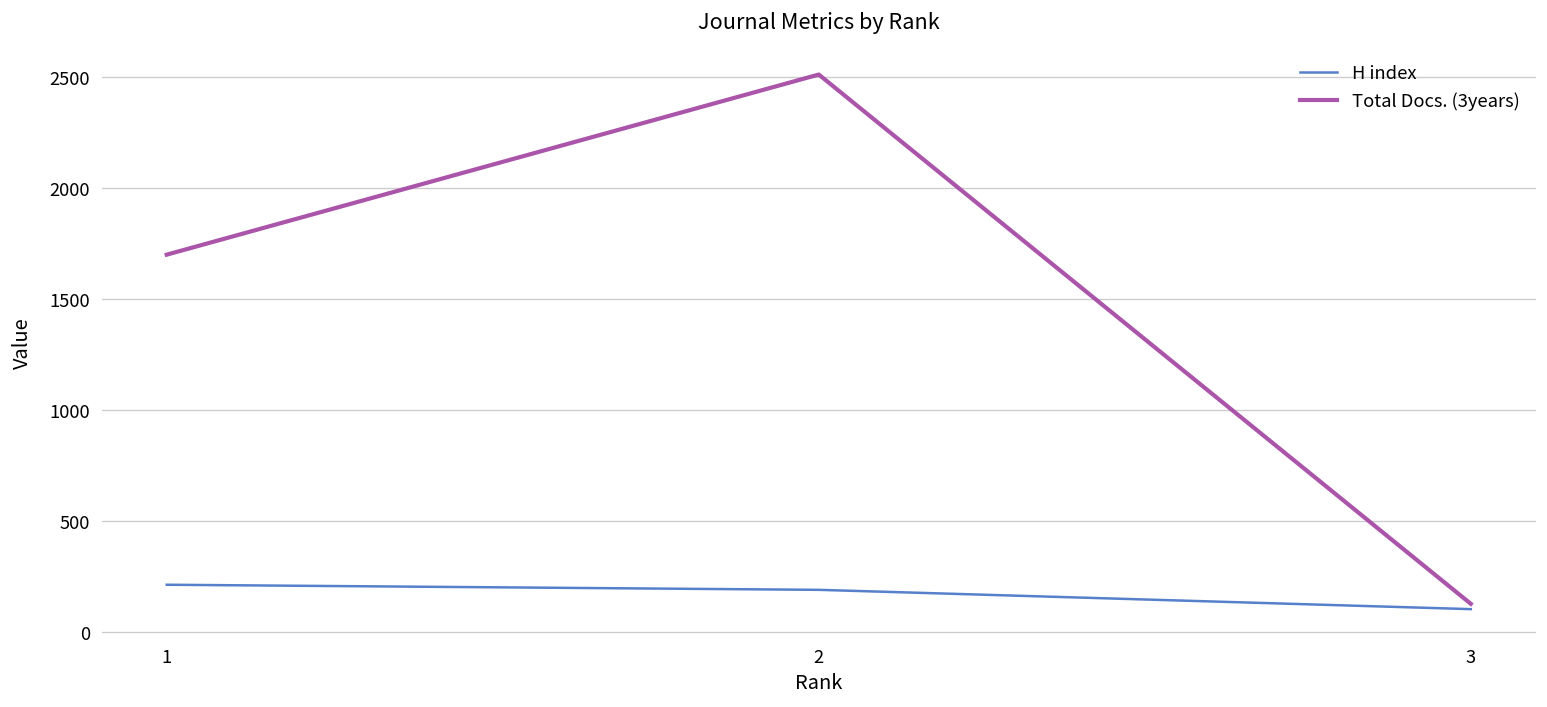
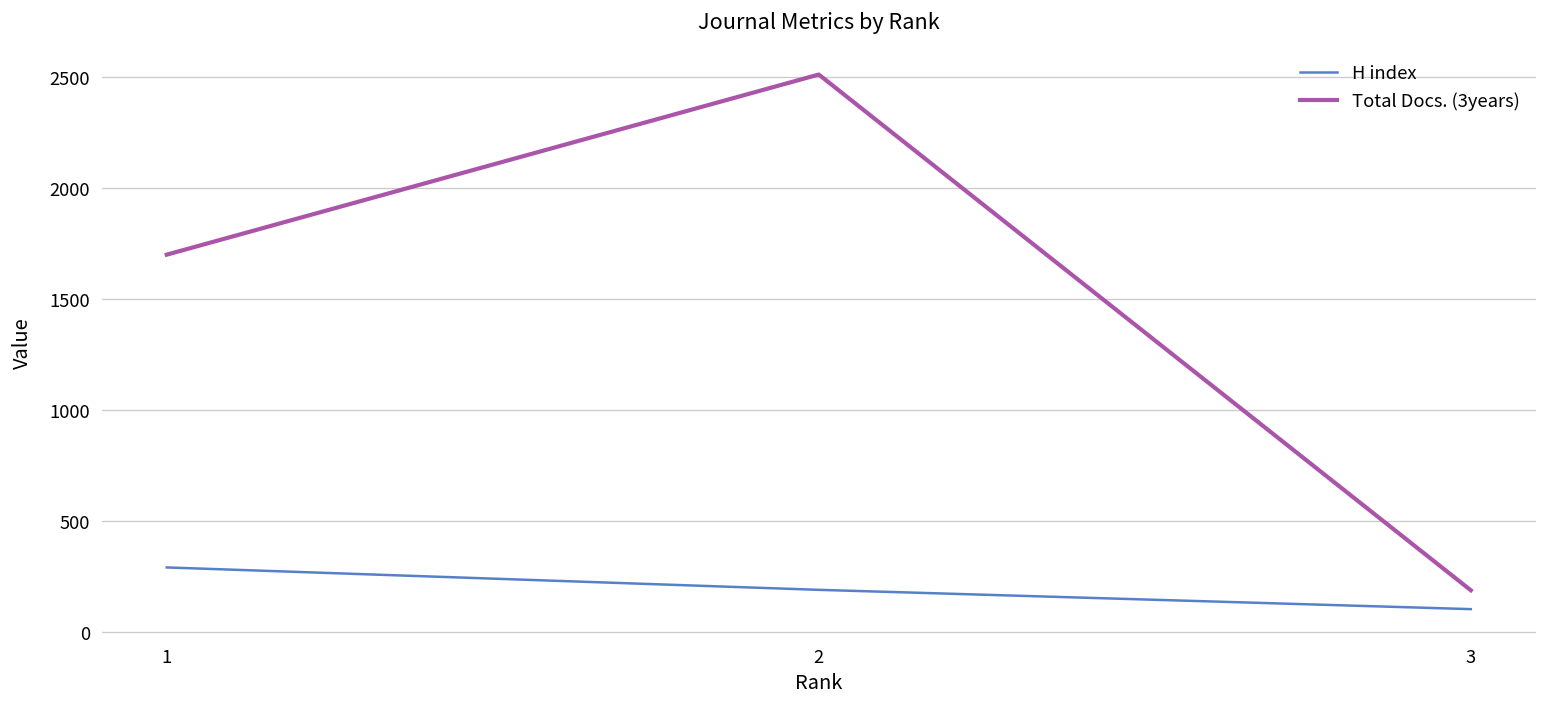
H index, 1: 210 -> 290
Total Docs. (3years), 3: 130 -> 190
